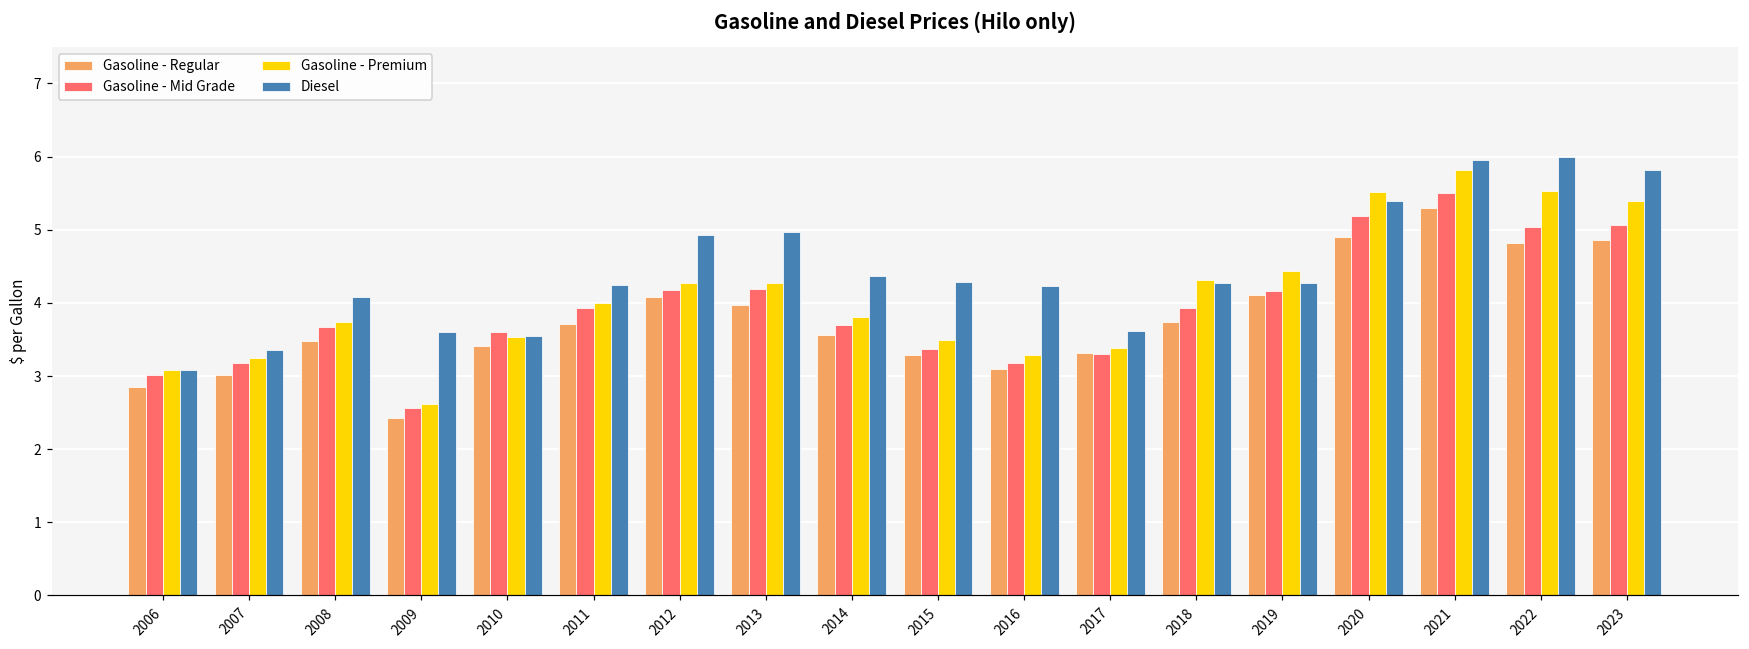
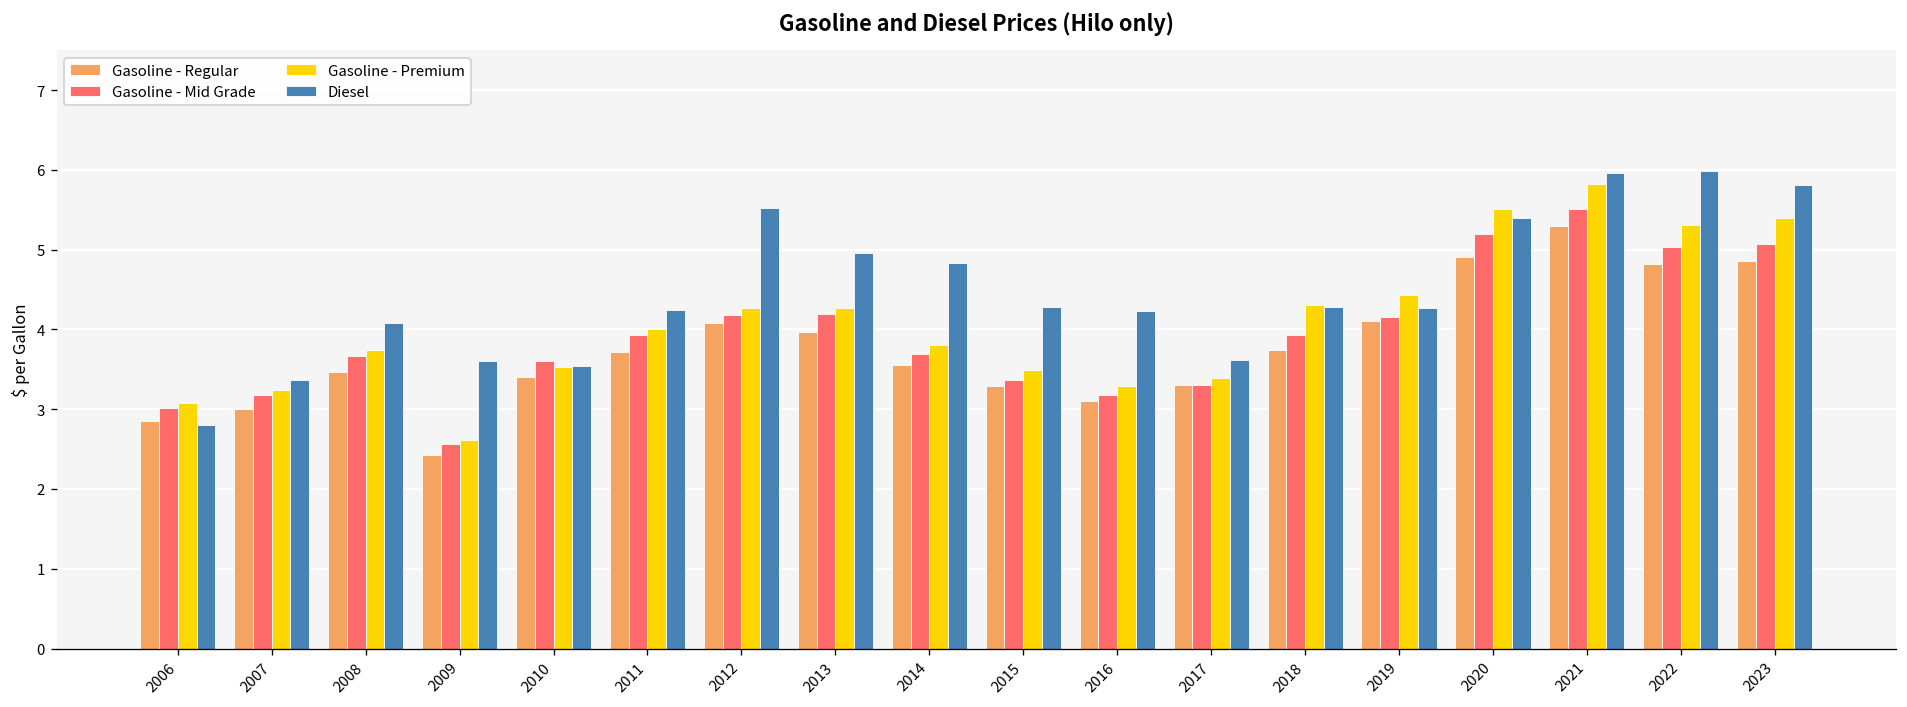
Diesel, 2006: 3.1 -> 2.8
Diesel, 2012: 4.9 -> 5.5
Diesel, 2014: 4.4 -> 4.8
Gasoline - Premium, 2022: 5.5 -> 5.3
